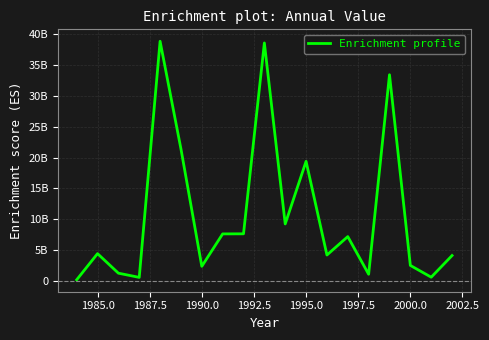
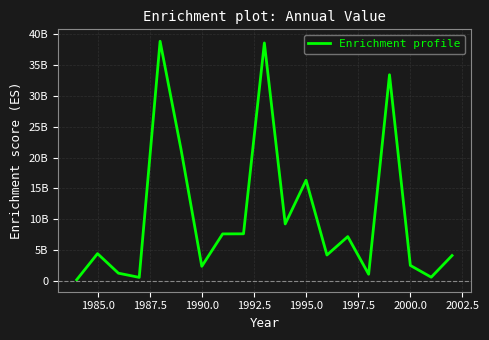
1995.0: 19000000000 -> 16000000000
